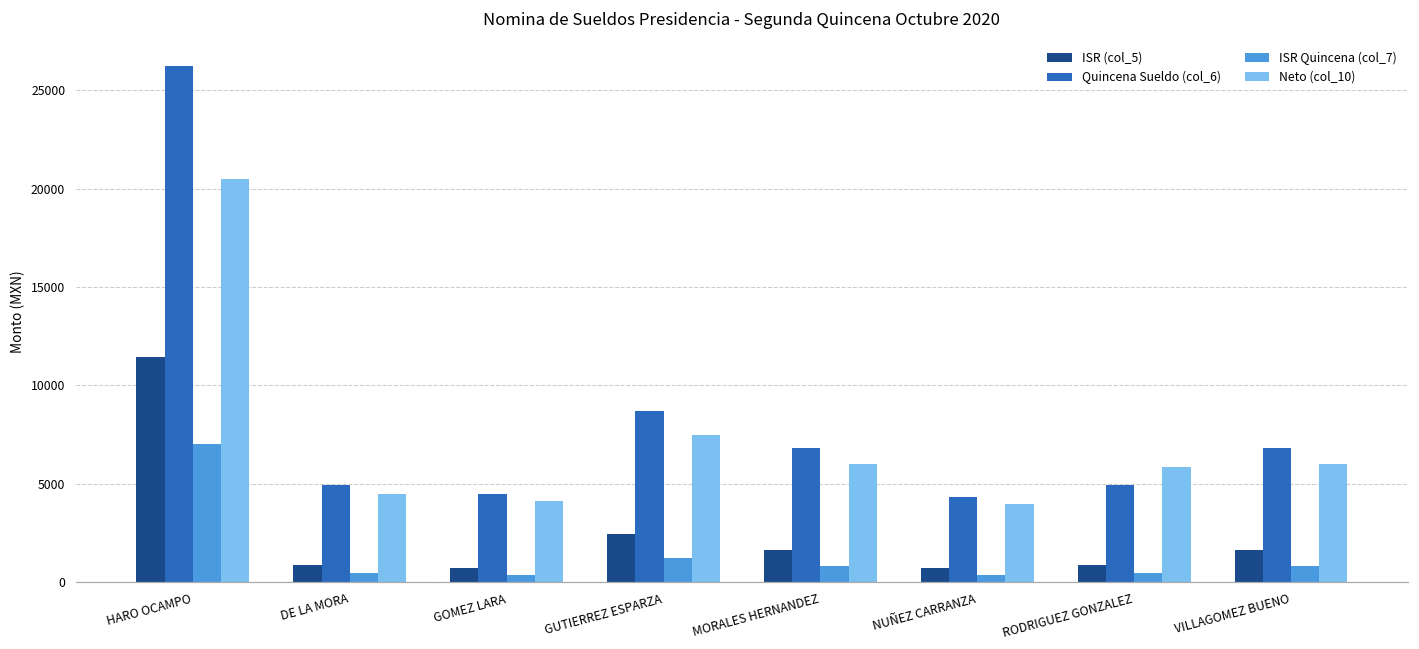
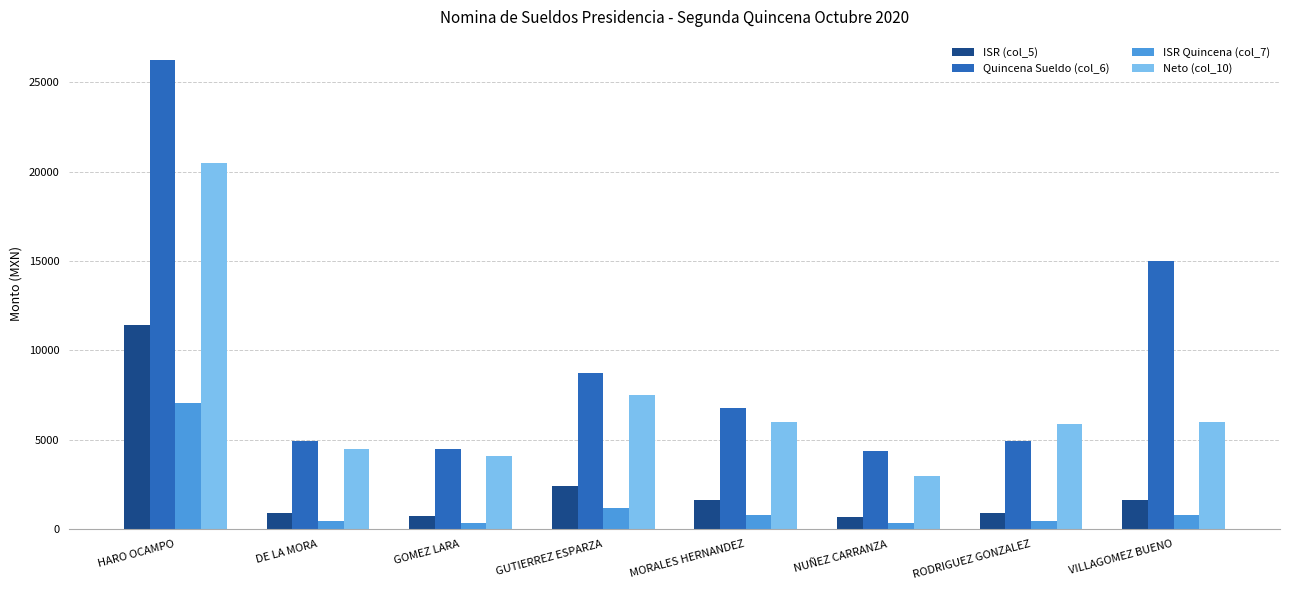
Neto (col_10), NUÑEZ CARRANZA: 4000 -> 3000
Quincena Sueldo (col_6), VILLAGOMEZ BUENO: 6800 -> 15000
